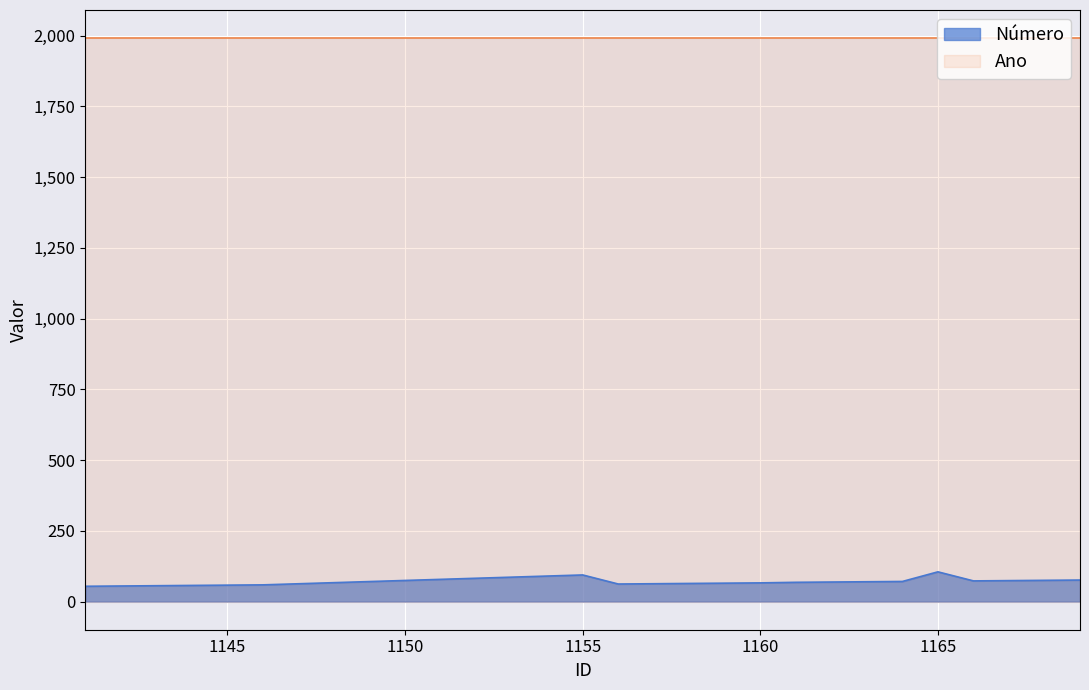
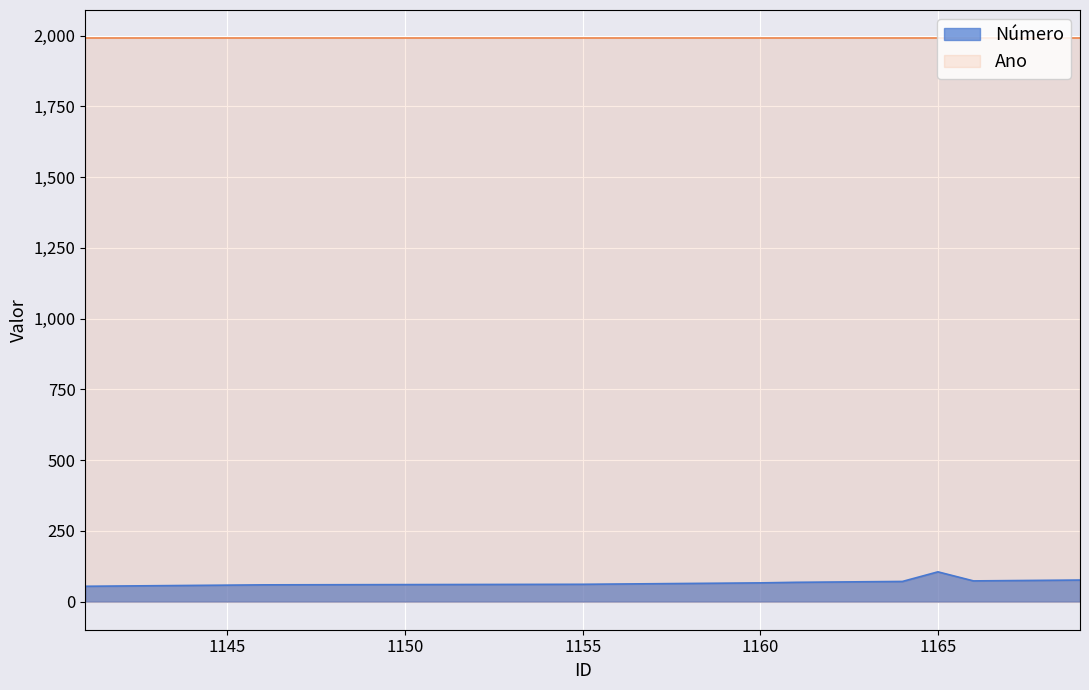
Número, 1155: 90 -> 60
